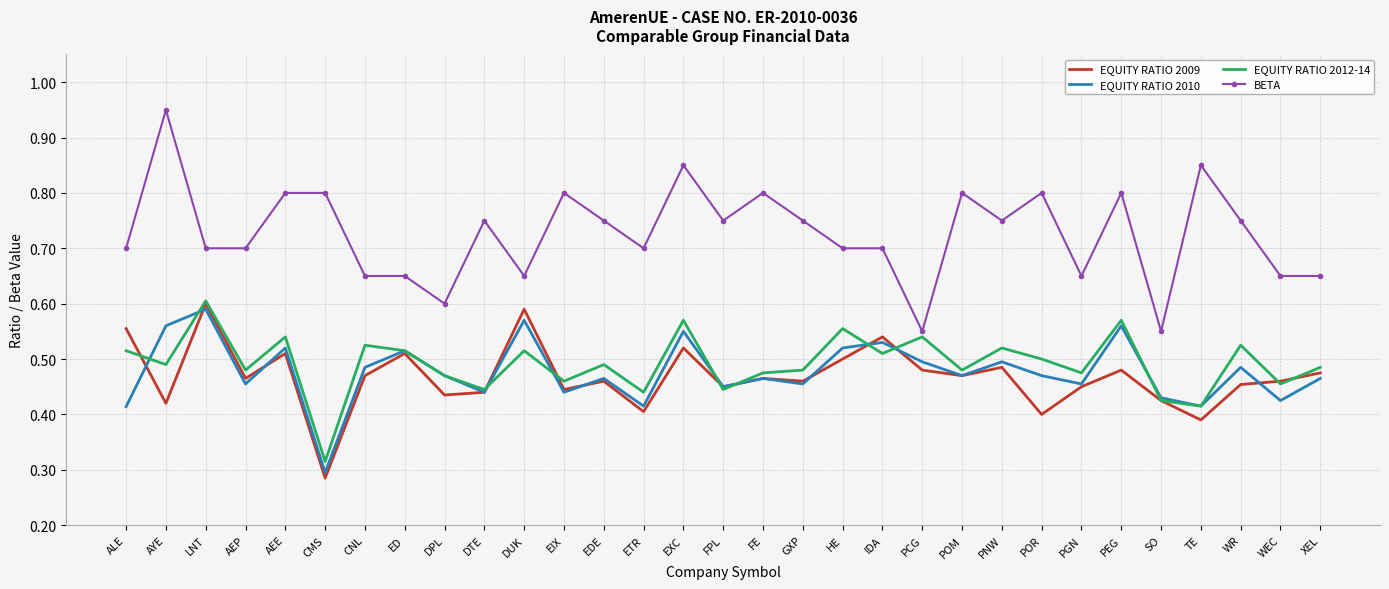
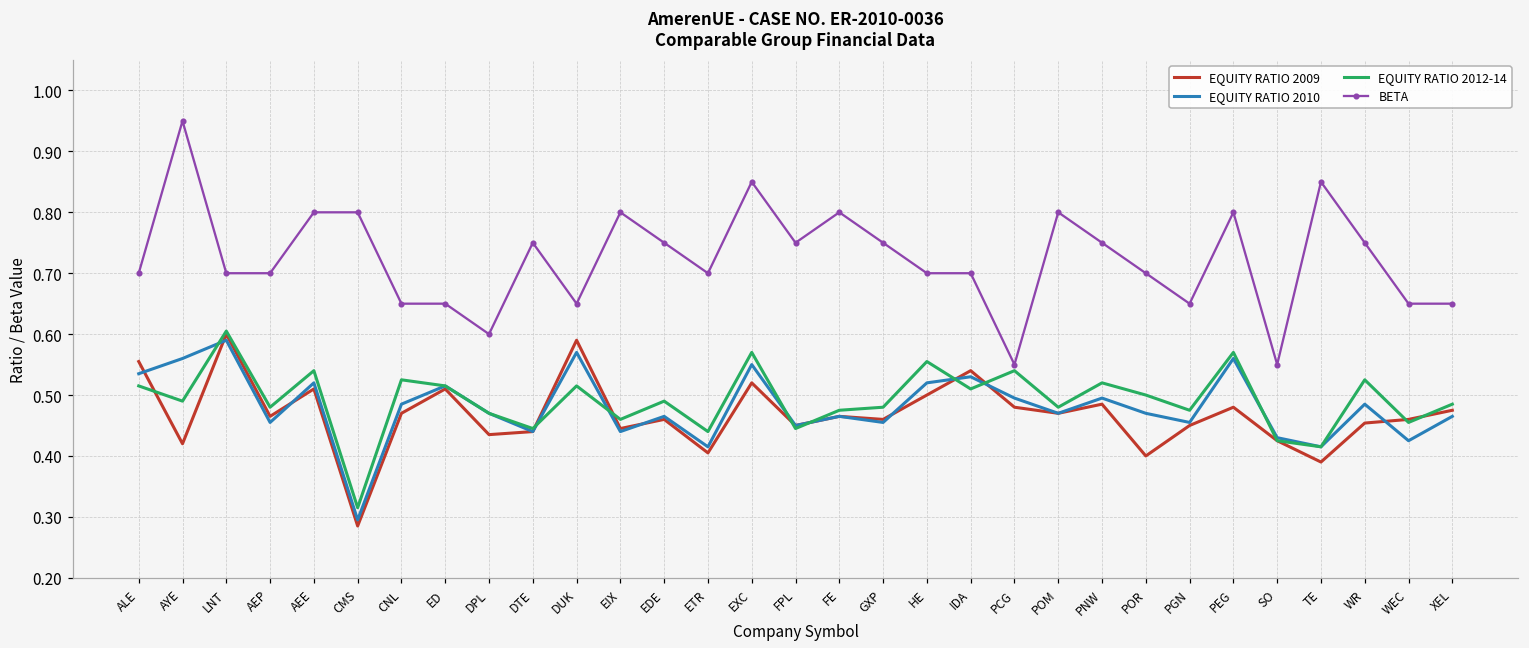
EQUITY RATIO 2010, ALE: 0.41 -> 0.54
BETA, POR: 0.8 -> 0.7
